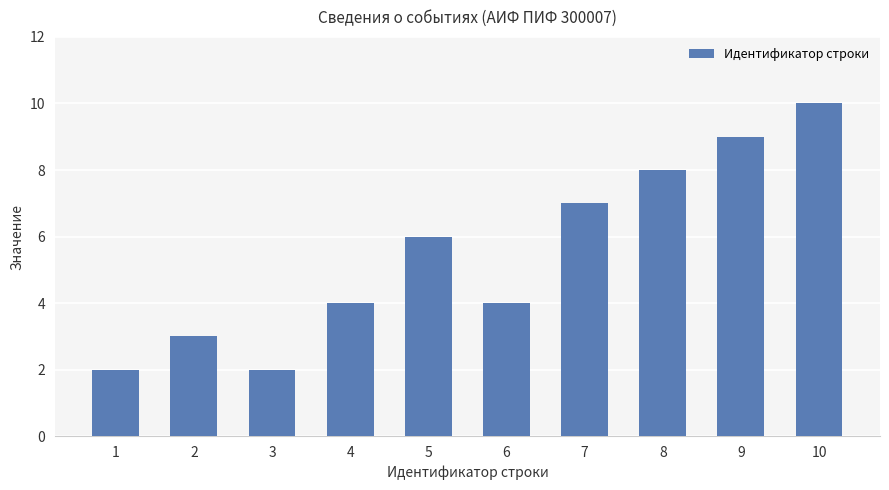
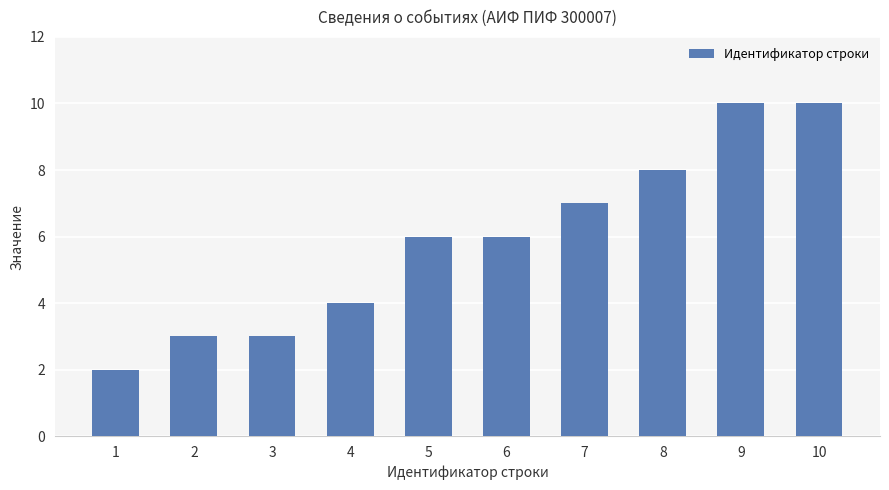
3: 2 -> 3
6: 4 -> 6
9: 9 -> 10
